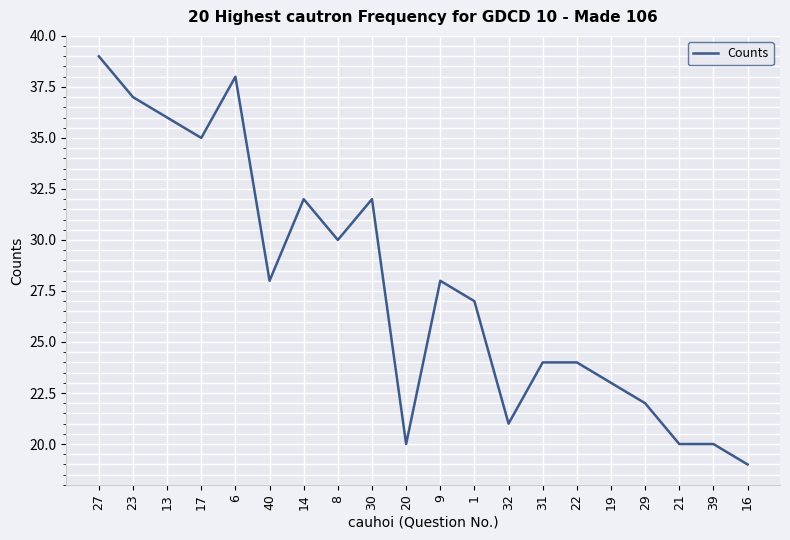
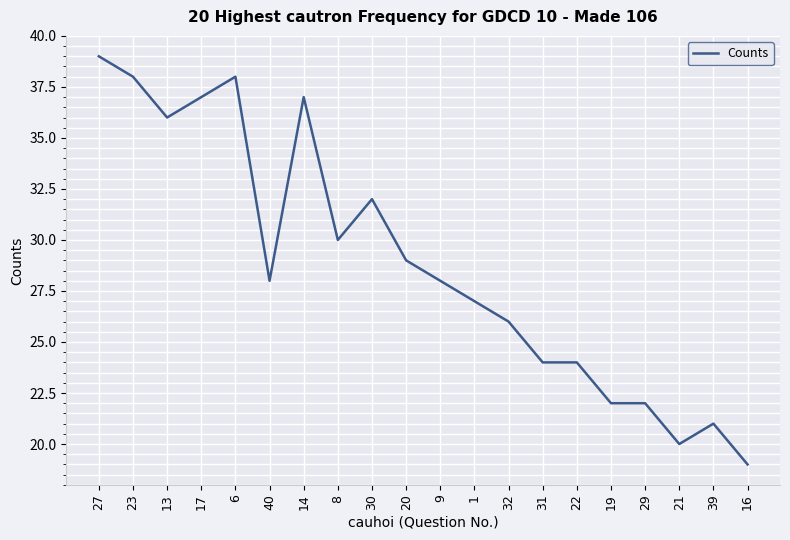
23: 37 -> 38
17: 35 -> 37
14: 32 -> 37
20: 20 -> 29
32: 21 -> 26
19: 23 -> 22
39: 20 -> 21
